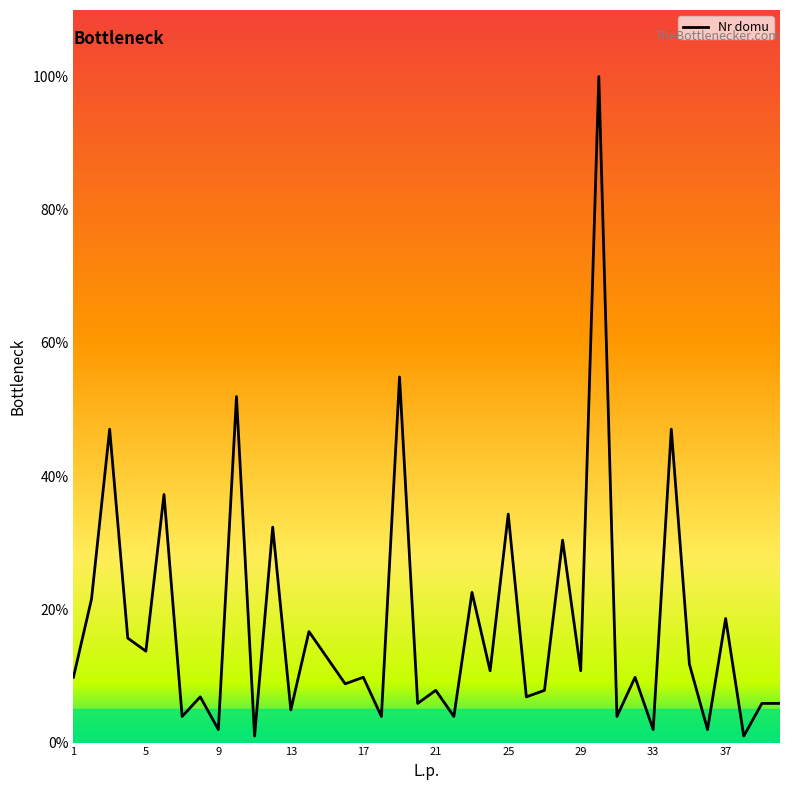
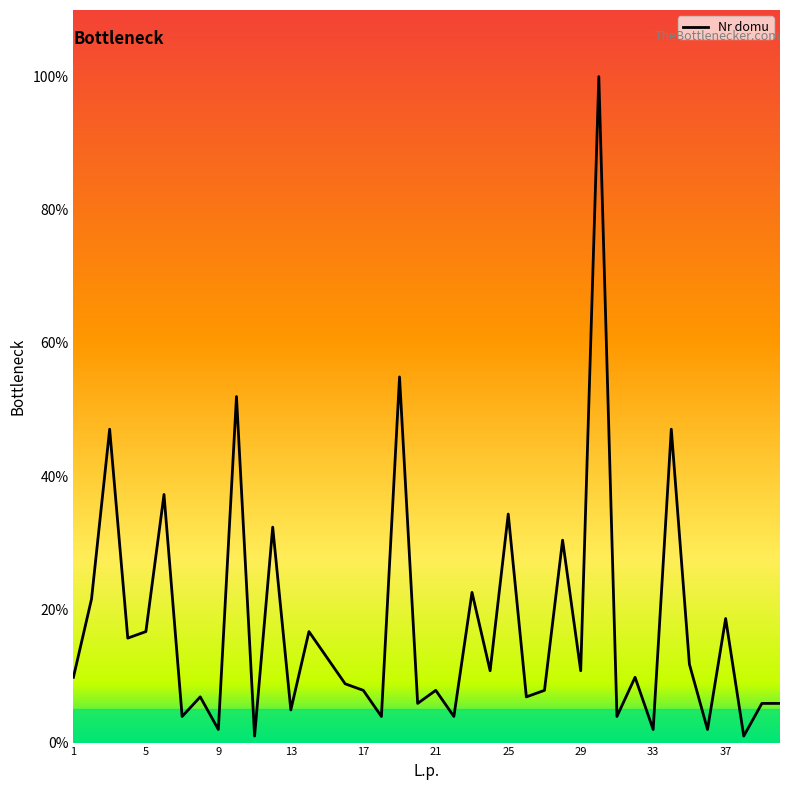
5: 14% -> 17%
17: 10% -> 8%
